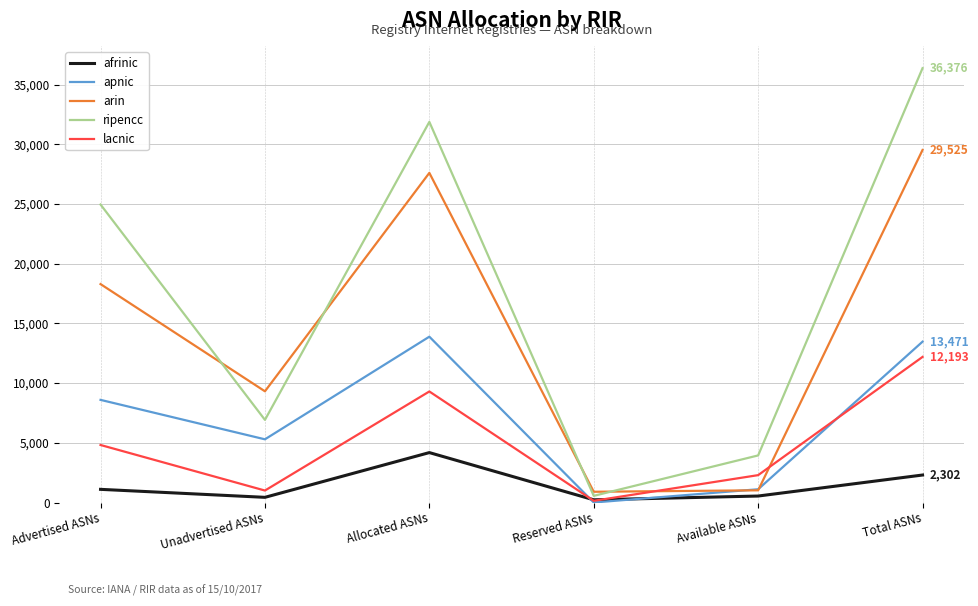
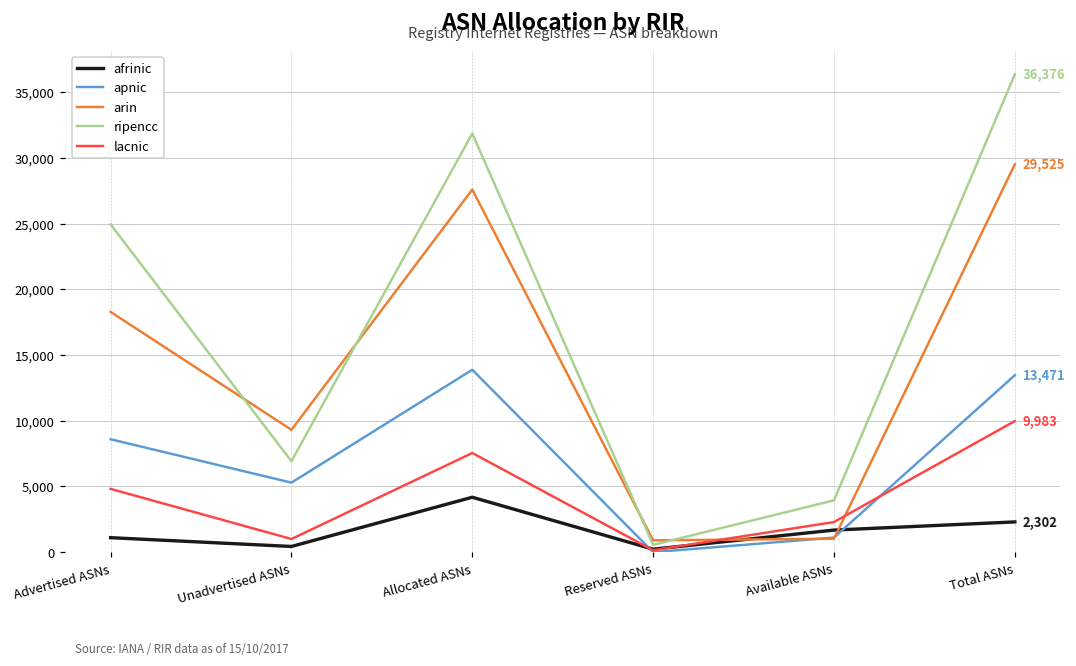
lacnic, Allocated ASNs: 9,300 -> 7,500
afrinic, Available ASNs: 500 -> 1,700
lacnic, Total ASNs: 12,193 -> 9,983
